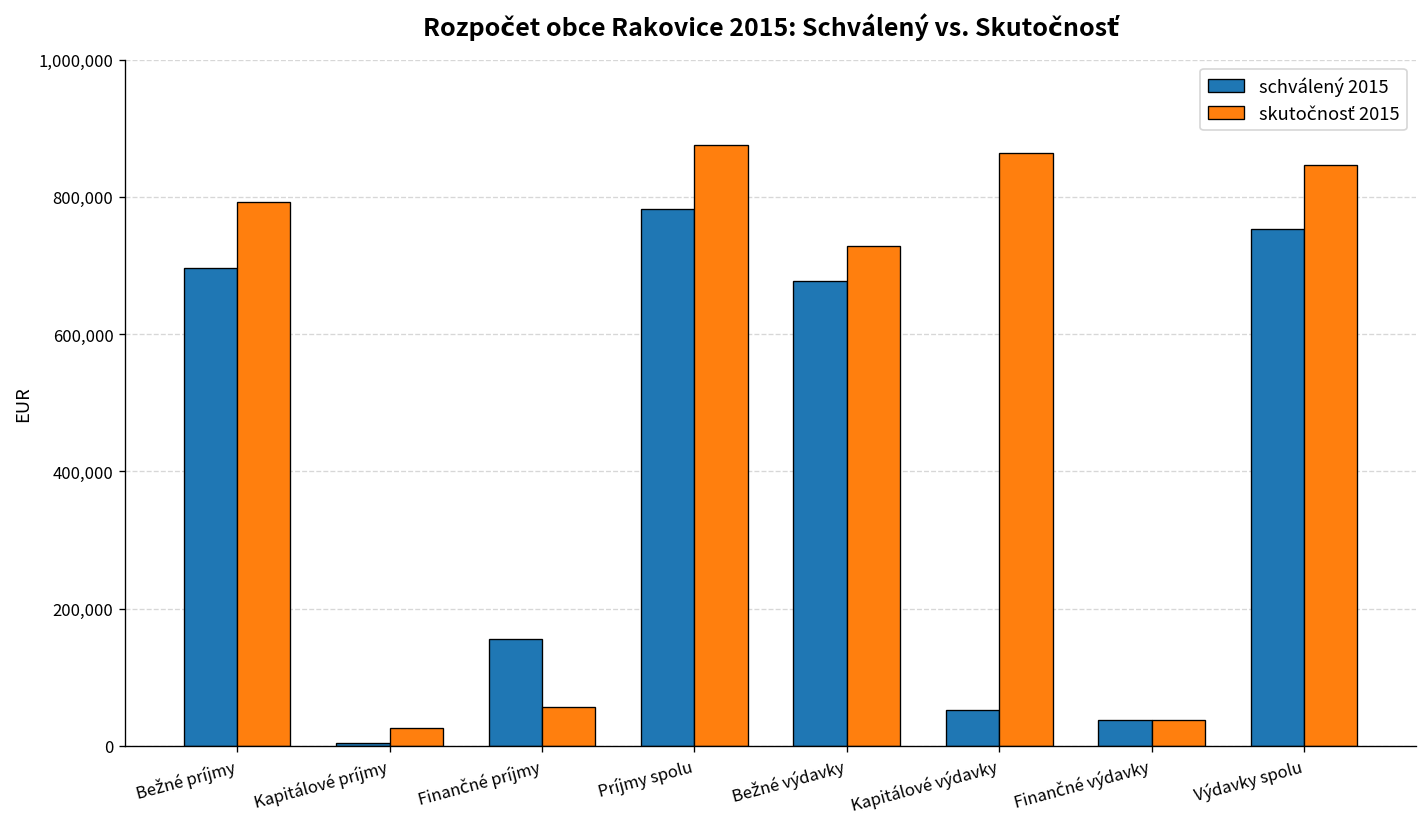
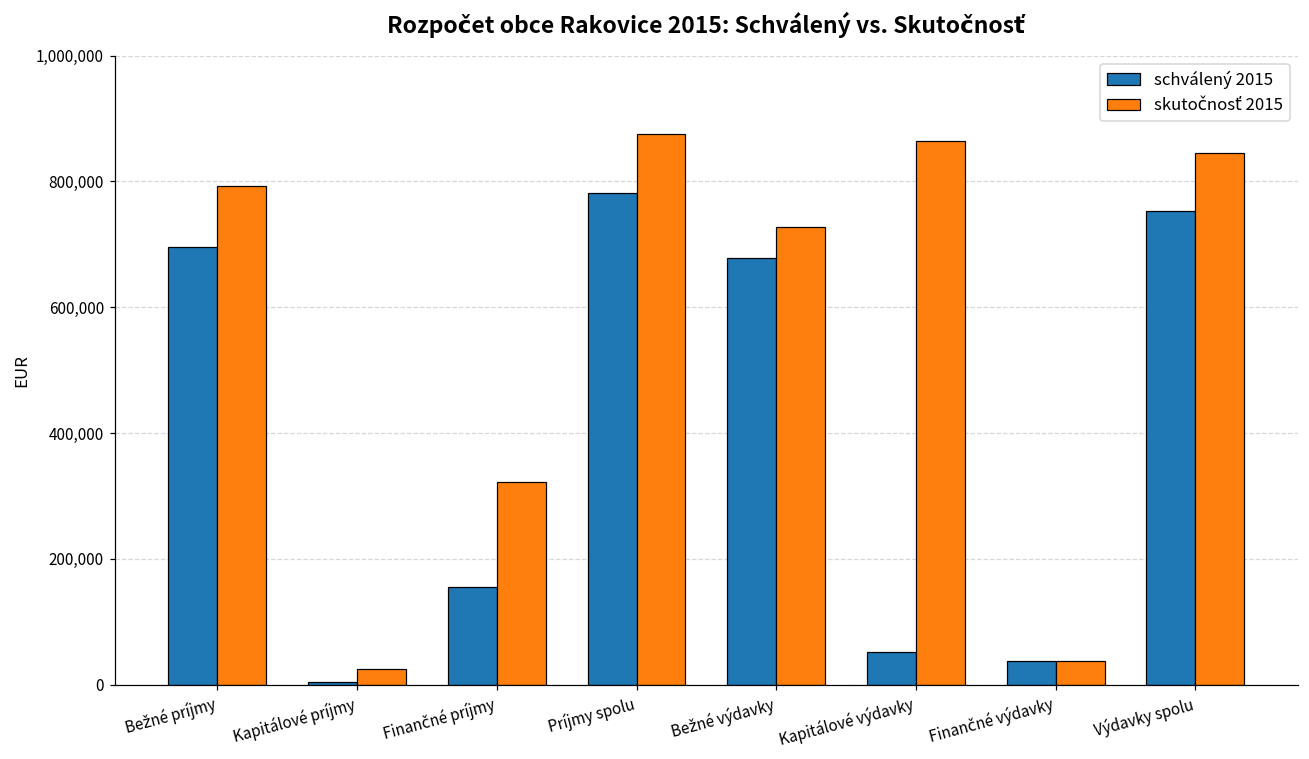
skutočnosť 2015, Finančné príjmy: 60,000 -> 320,000
